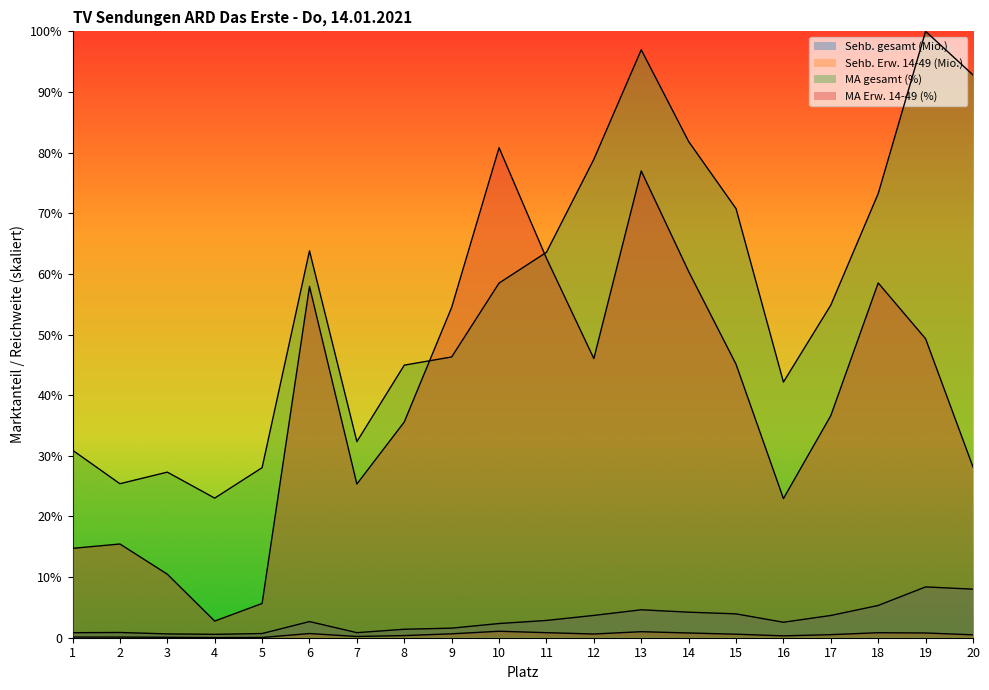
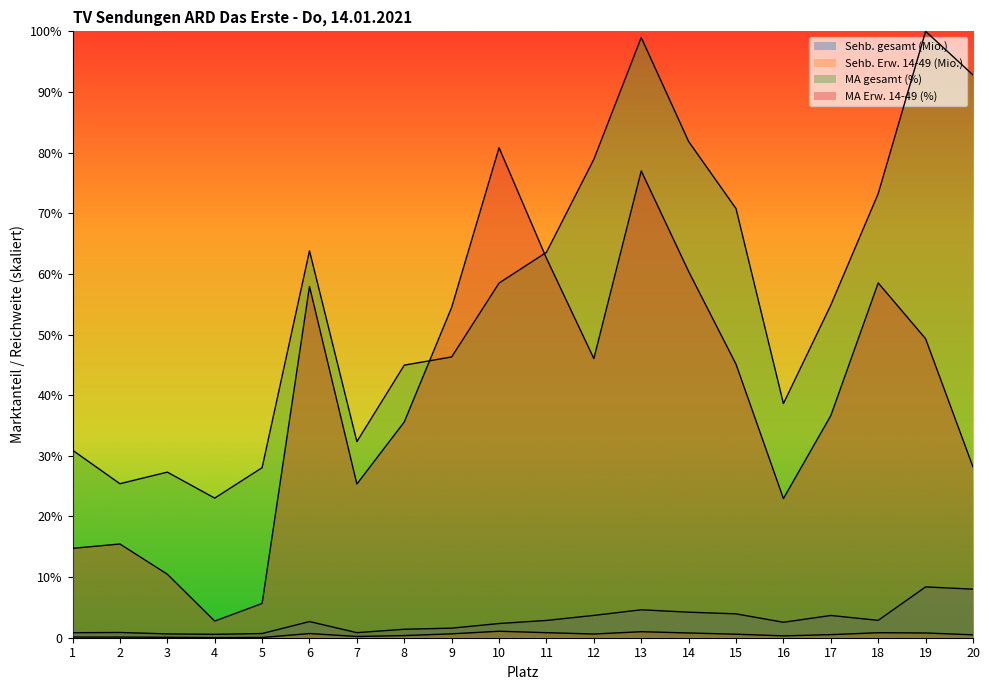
MA gesamt (%), 13: 97% -> 99%
MA gesamt (%), 16: 42% -> 39%
Sehb. gesamt (Mio.), 18: 5% -> 3%
